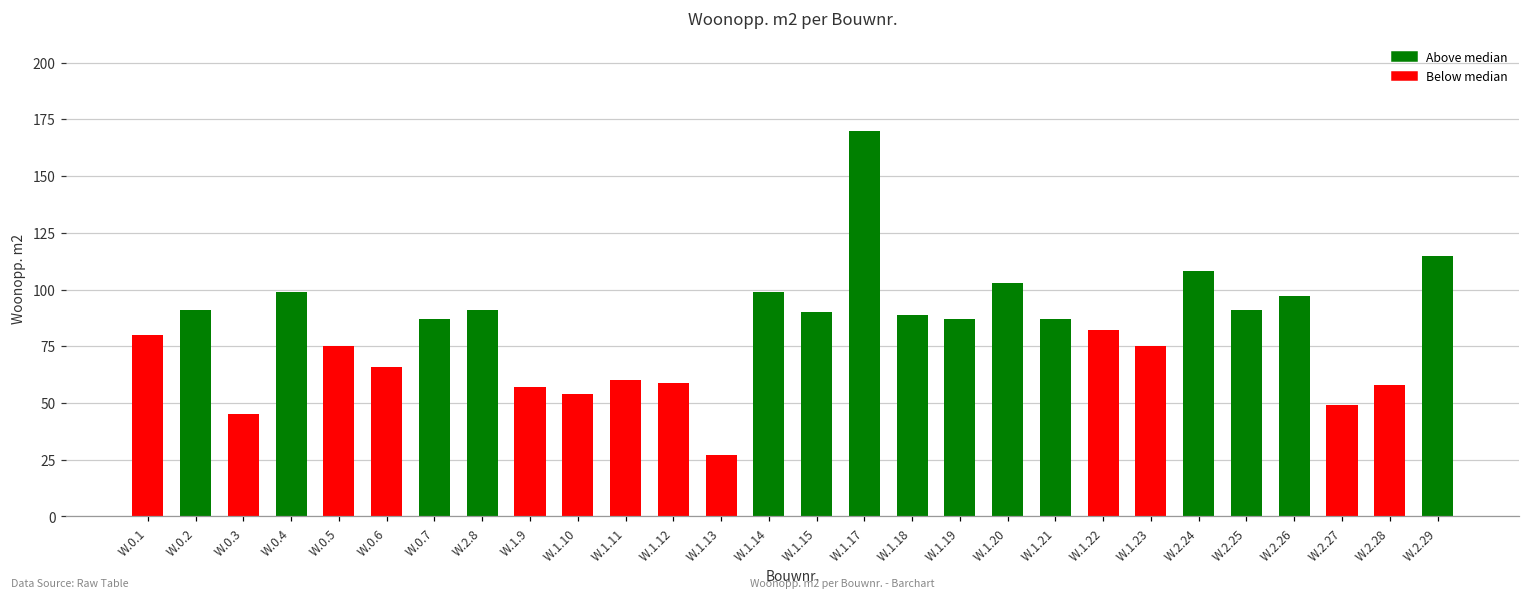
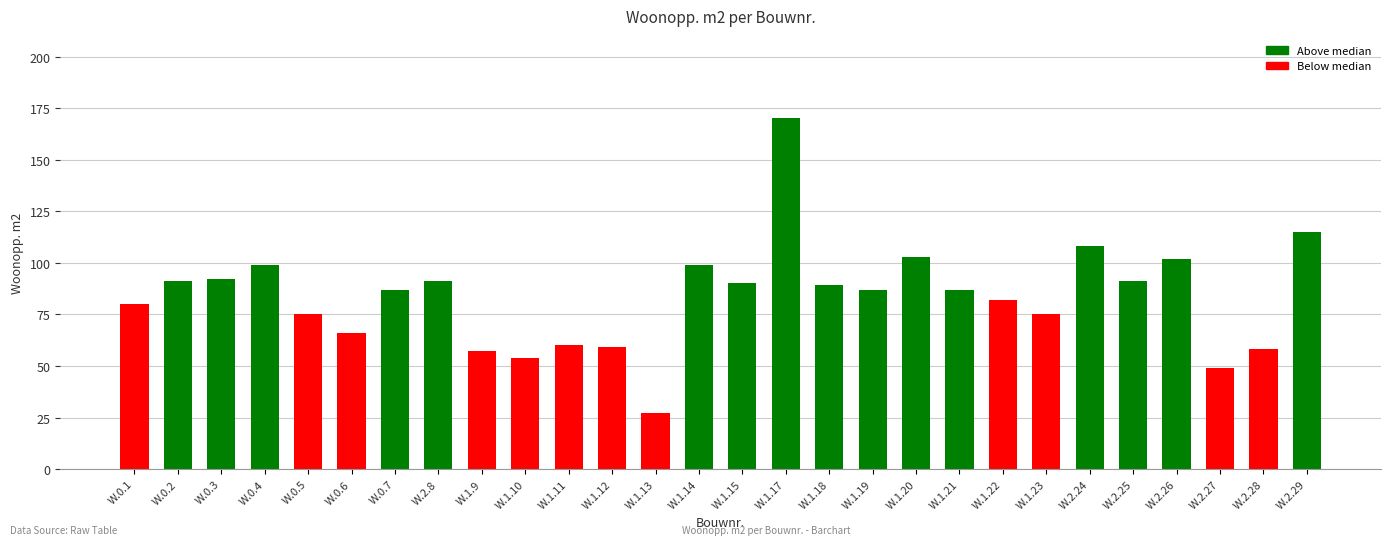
W.0.3: 45 -> 92
W.2.26: 97 -> 102
